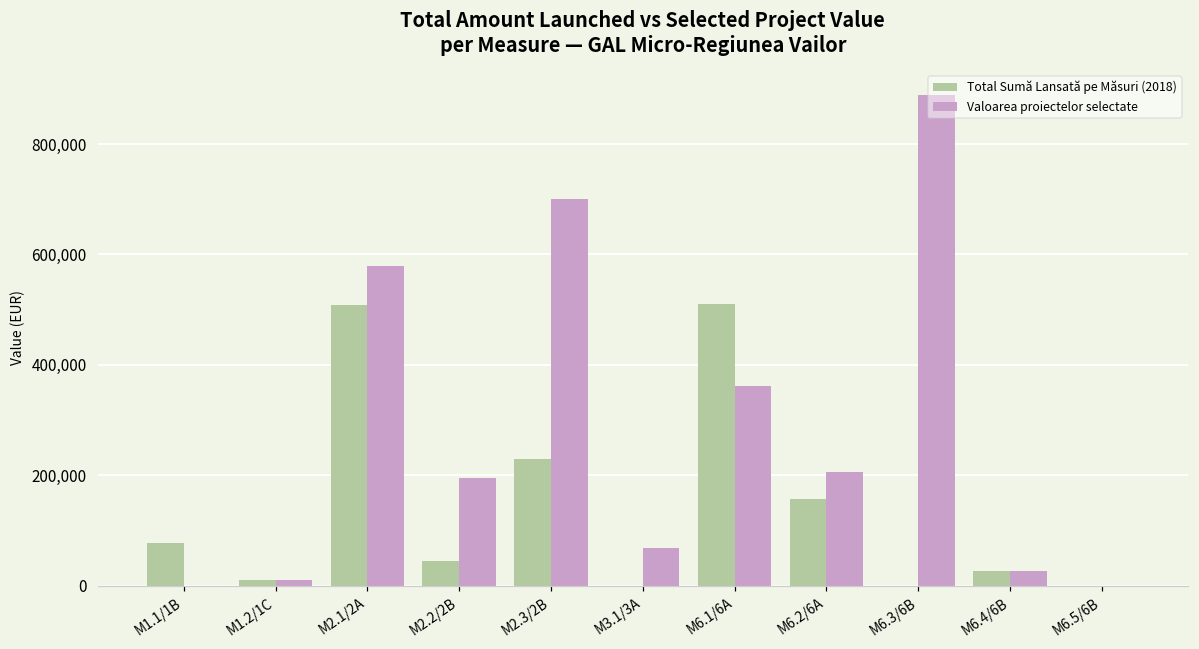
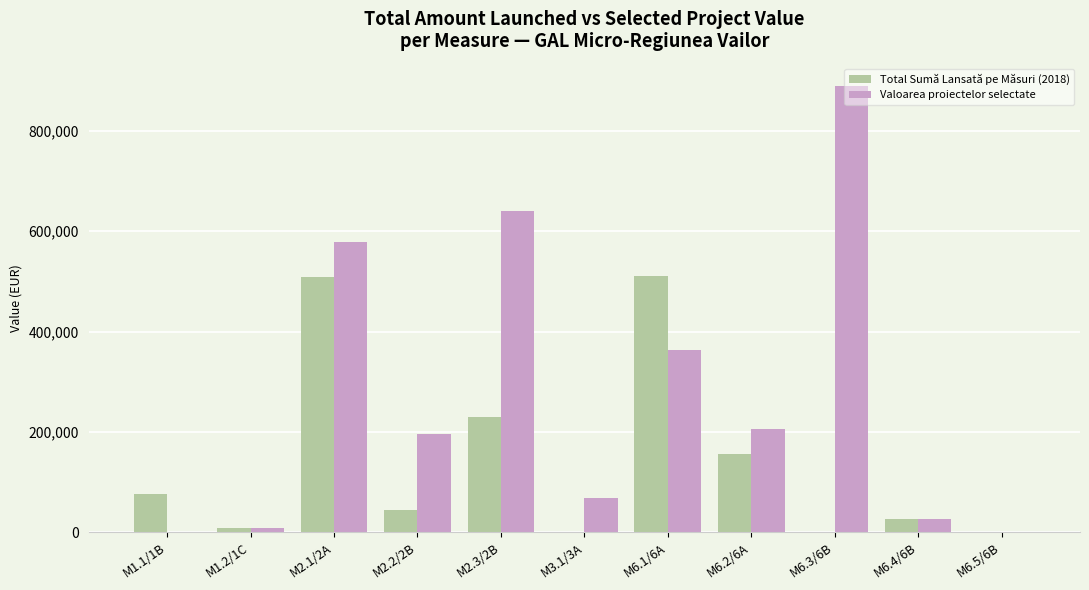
Valoarea proiectelor selectate, M2.3/2B: 700,000 -> 640,000
